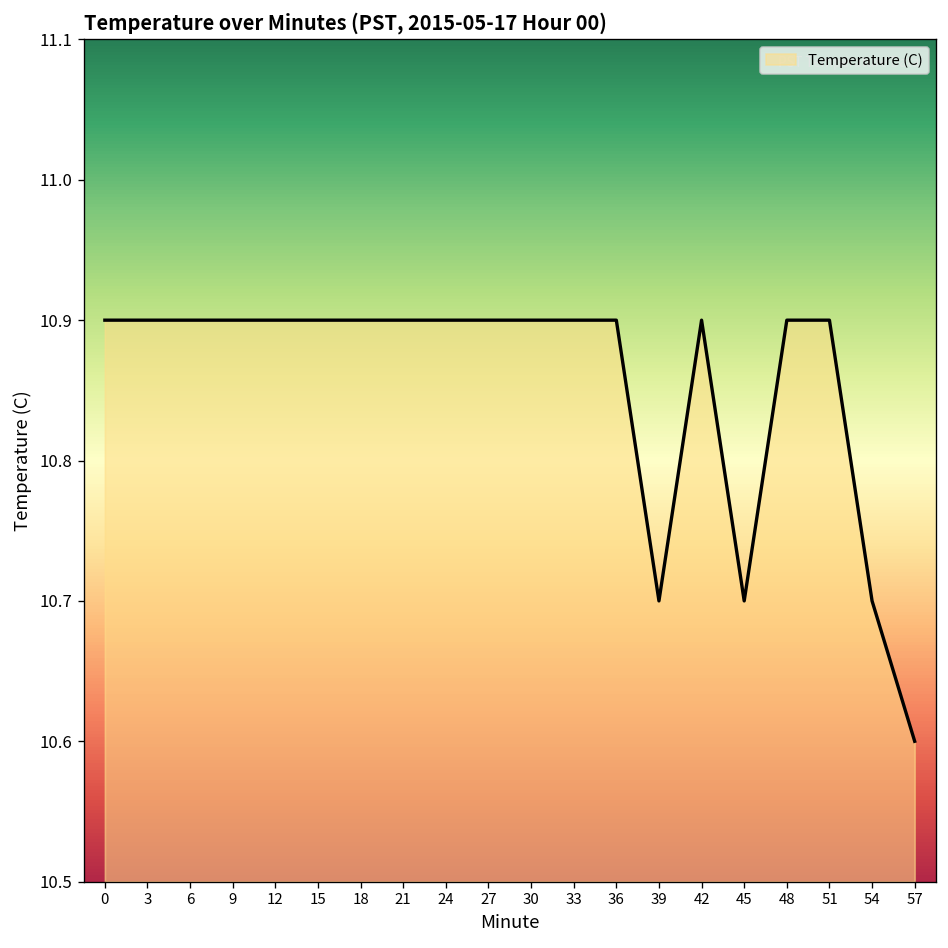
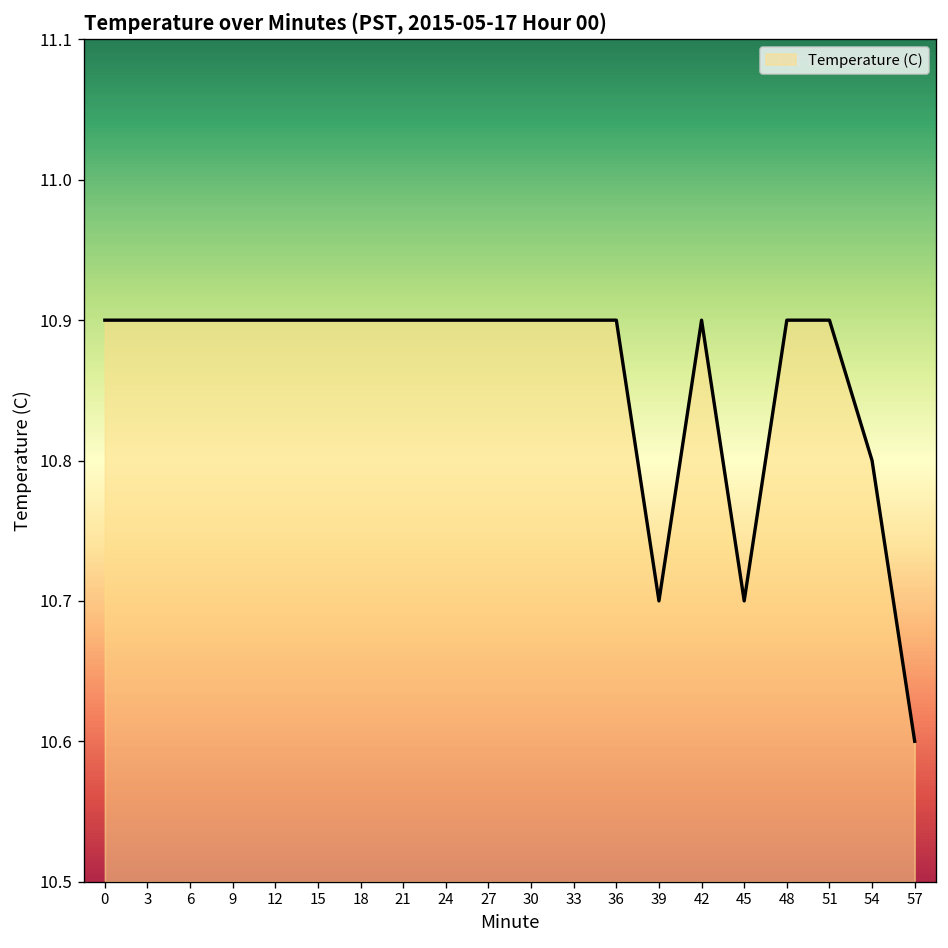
54: 10.7 -> 10.8
